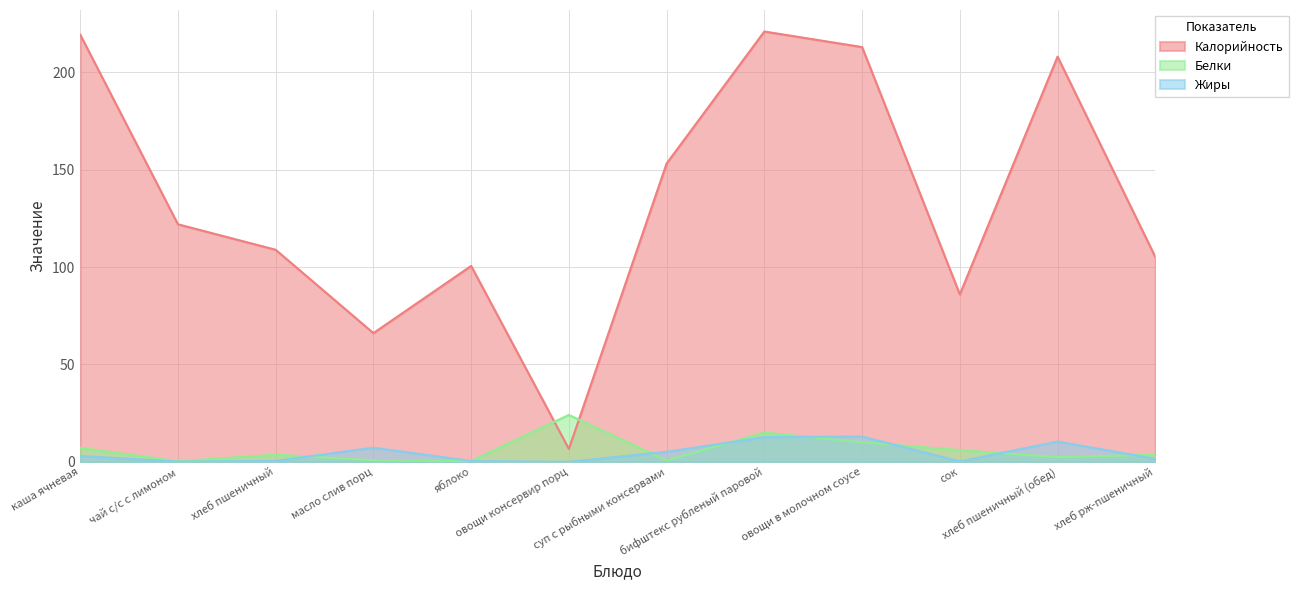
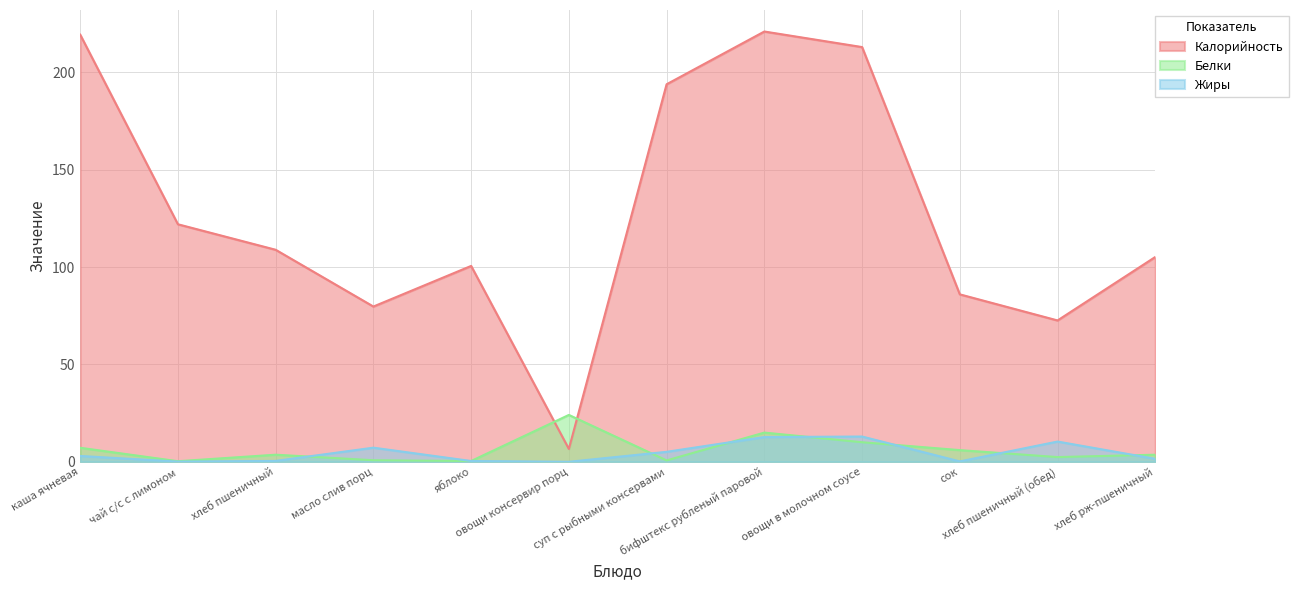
Калорийность, масло слив порц: 66 -> 80
Калорийность, суп с рыбными консервами: 153 -> 194
Калорийность, хлеб пшеничный (обед): 208 -> 73
